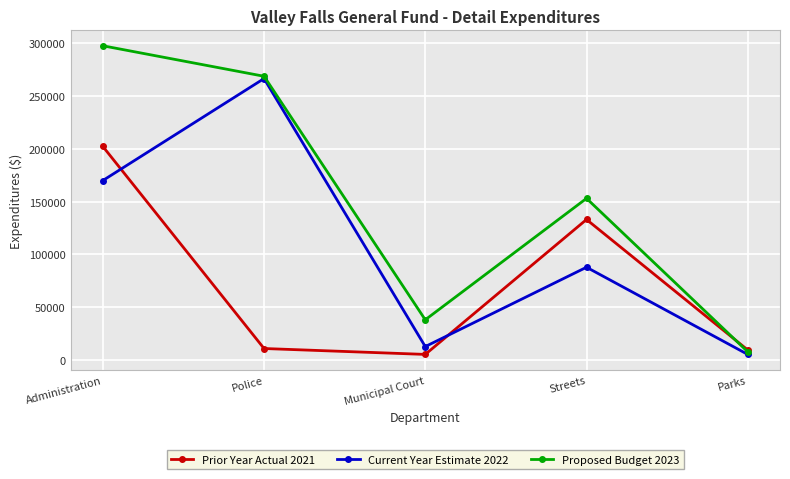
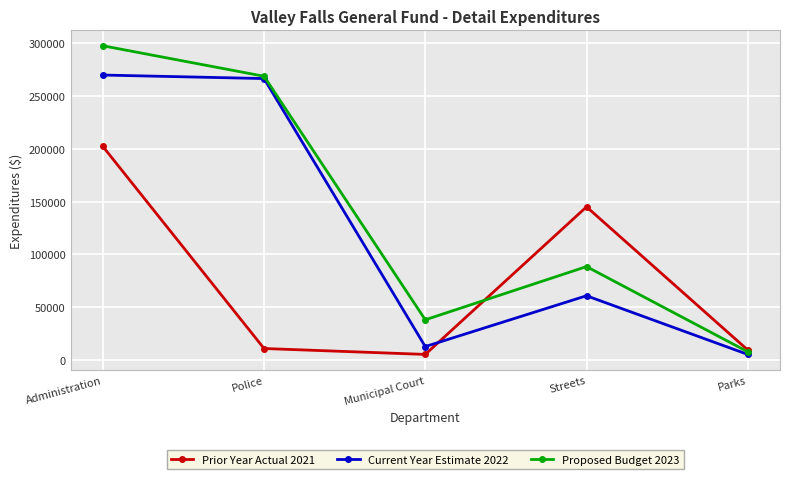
Current Year Estimate 2022, Administration: 170000 -> 269000
Prior Year Actual 2021, Streets: 133000 -> 145000
Current Year Estimate 2022, Streets: 88000 -> 61000
Proposed Budget 2023, Streets: 153000 -> 89000
